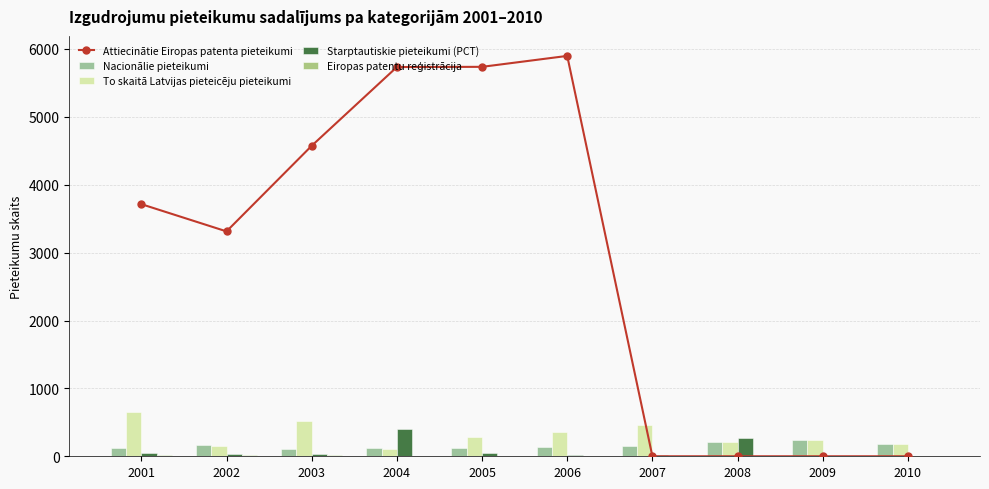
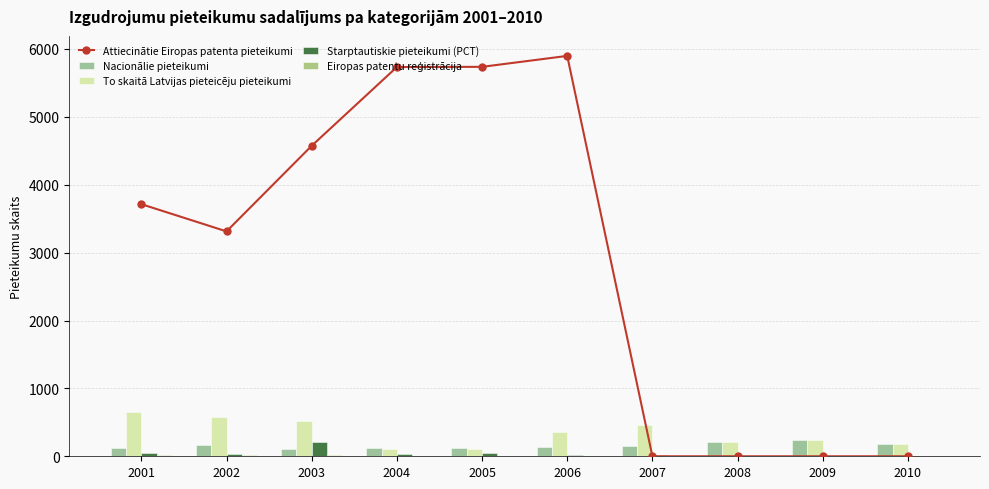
To skaitā Latvijas pieteicēju pieteikumi, 2002: 200 -> 600
Starptautiskie pieteikumi (PCT), 2003: 0 -> 200
Starptautiskie pieteikumi (PCT), 2004: 400 -> 0
To skaitā Latvijas pieteicēju pieteikumi, 2005: 300 -> 100
Starptautiskie pieteikumi (PCT), 2008: 300 -> 0
